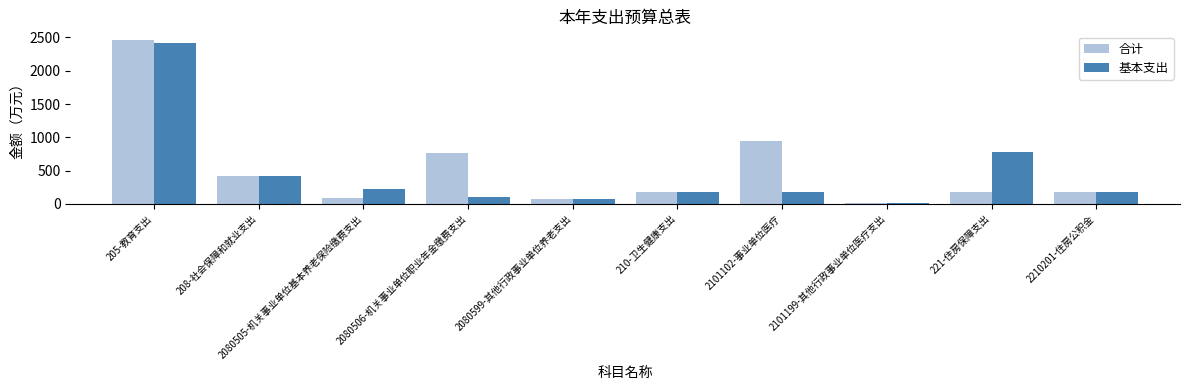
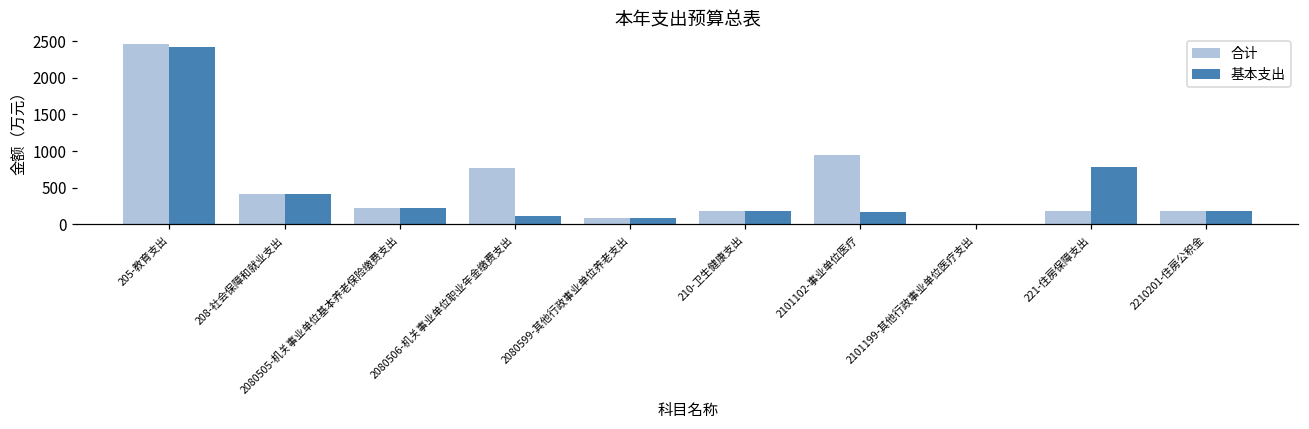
合计, 2080505-机关事业单位基本养老保险缴费支出: 100 -> 200
